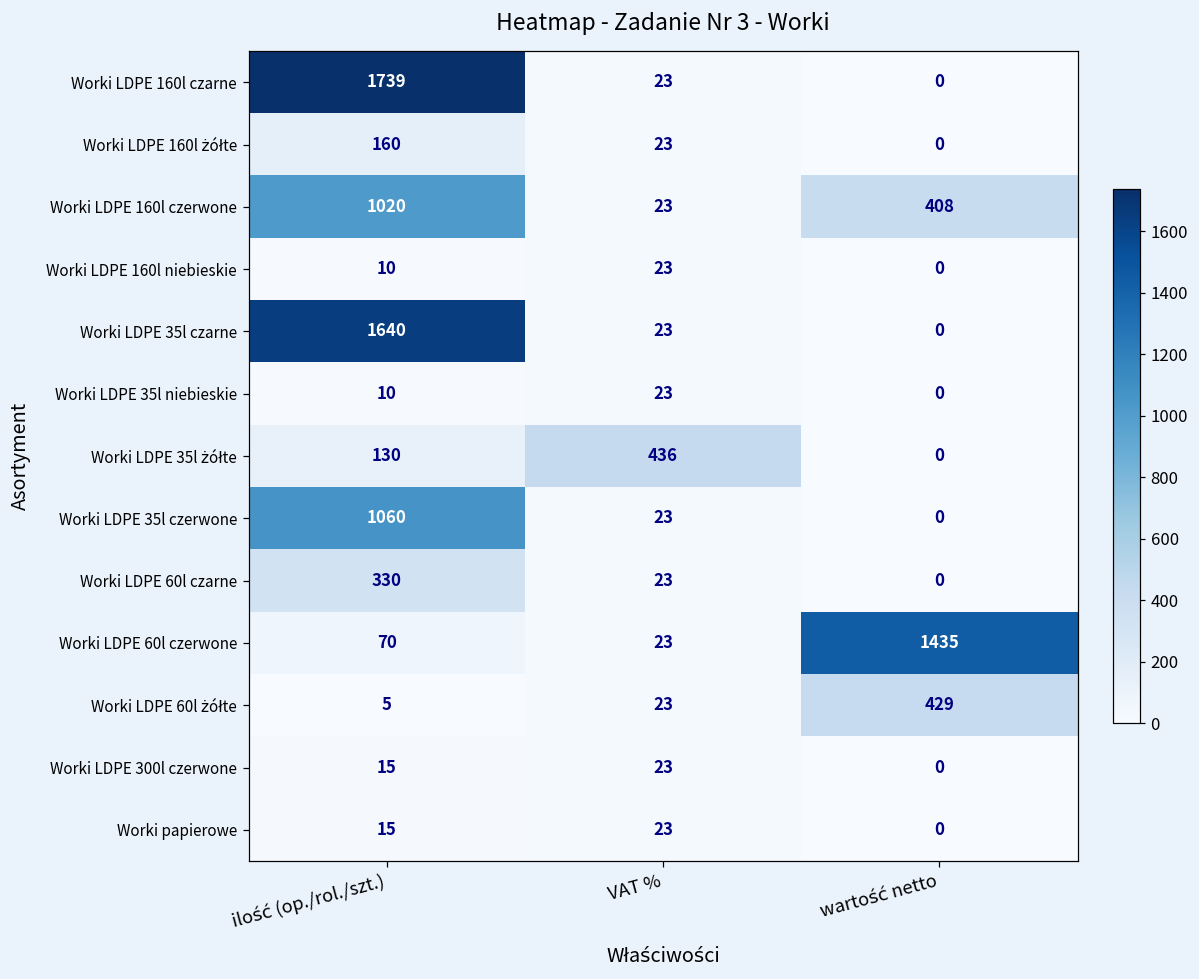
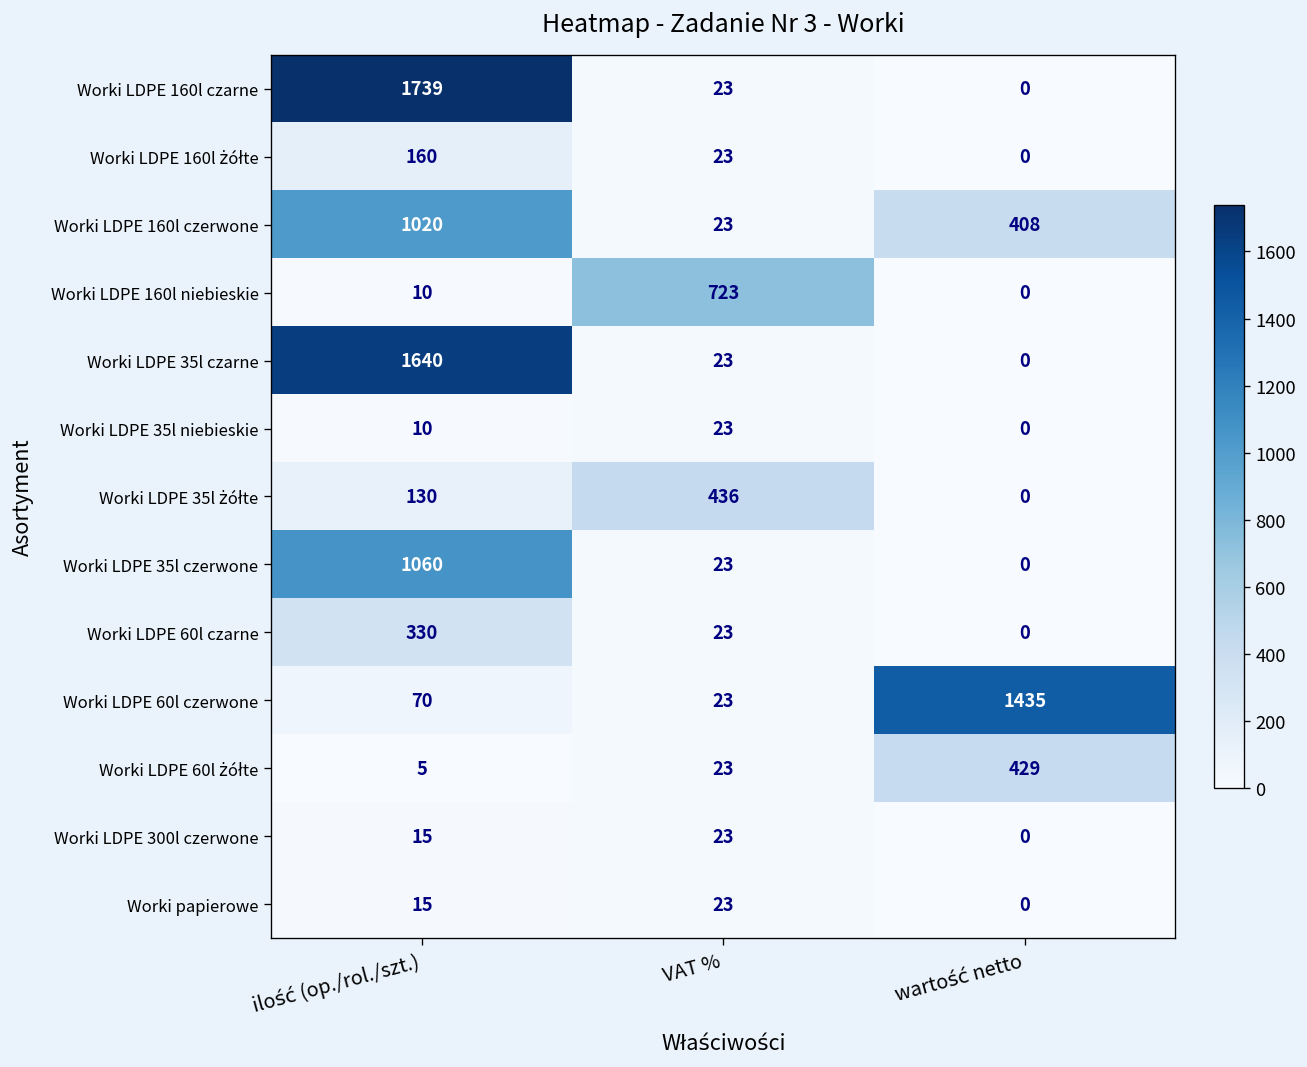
Worki LDPE 160l niebieskie, VAT %: 23 -> 723
